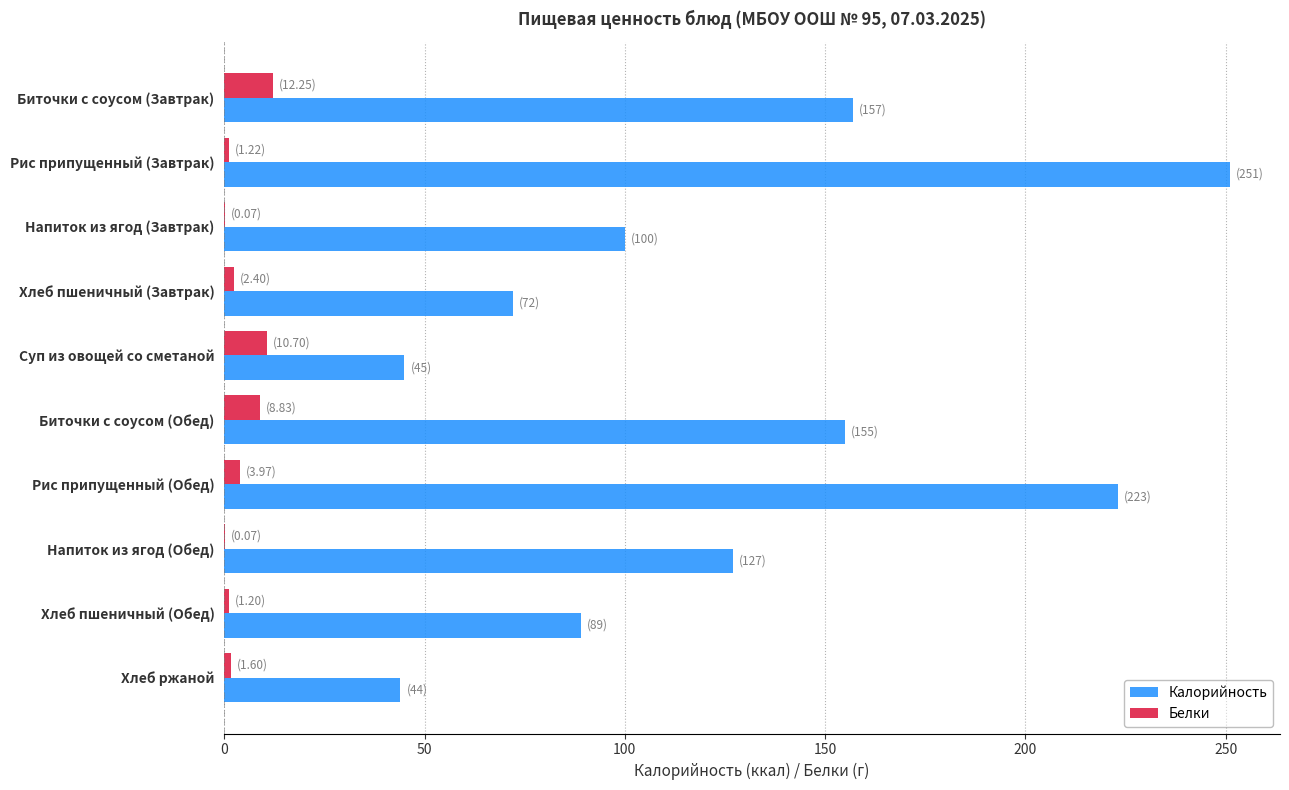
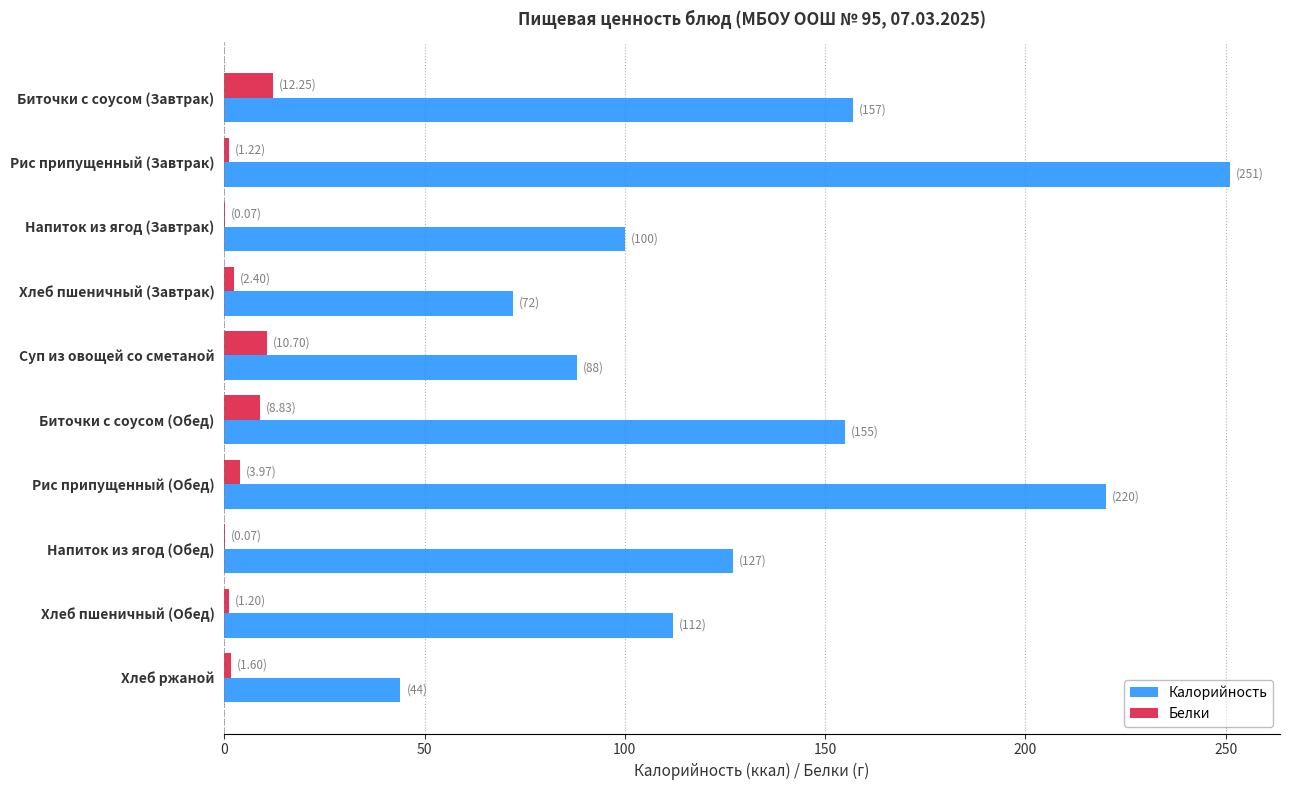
Калорийность, Суп из овощей со сметаной: (45) -> (88)
Калорийность, Рис припущенный (Обед): (223) -> (220)
Калорийность, Хлеб пшеничный (Обед): (89) -> (112)
